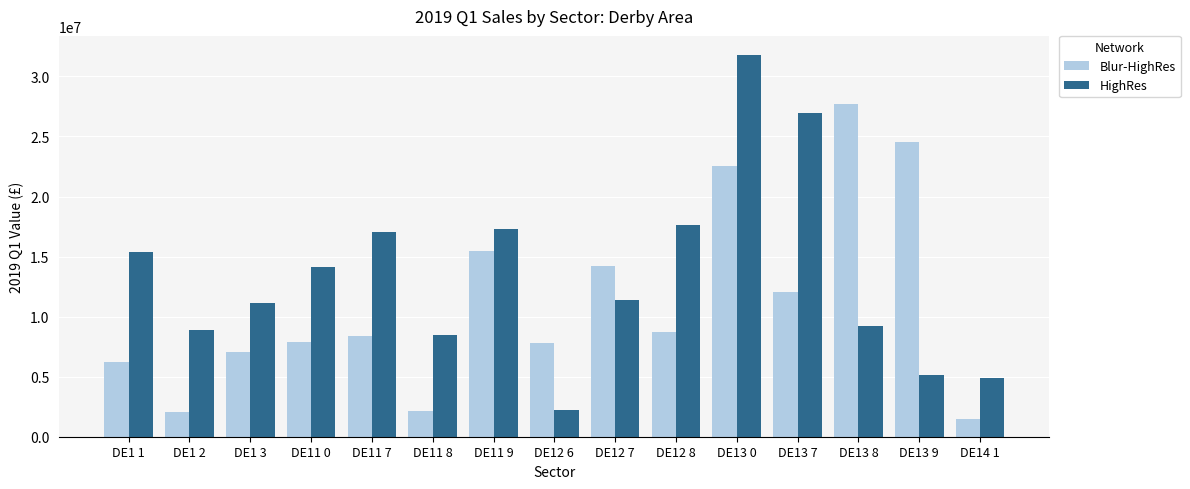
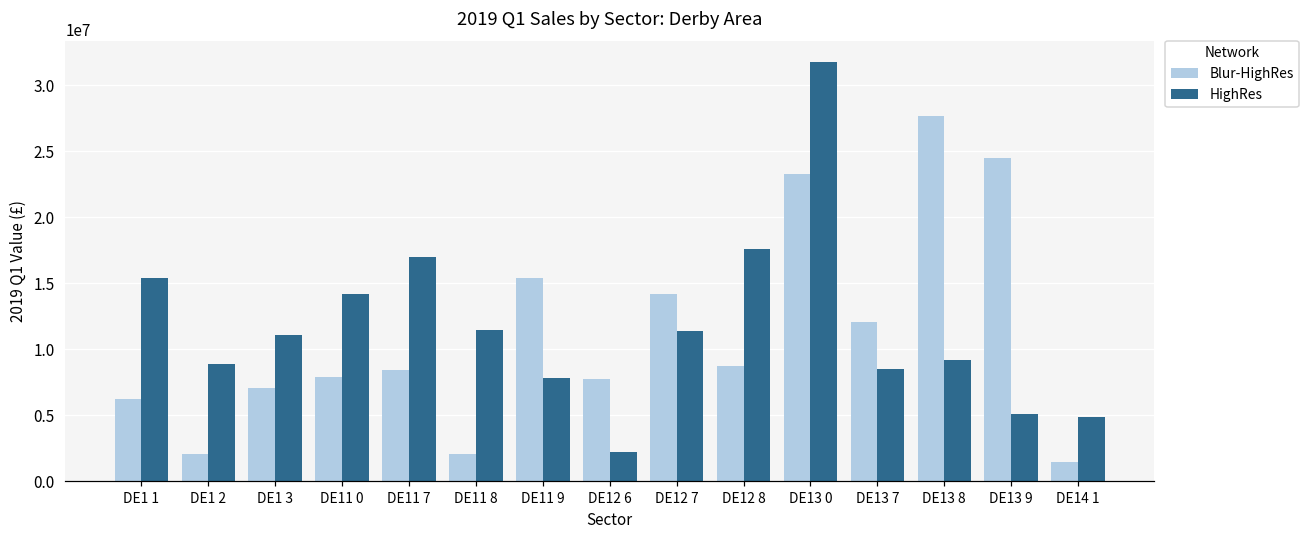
HighRes, DE11 8: 8500000 -> 11400000
HighRes, DE11 9: 17300000 -> 7900000
Blur-HighRes, DE13 0: 22500000 -> 23300000
HighRes, DE13 7: 26900000 -> 8500000
